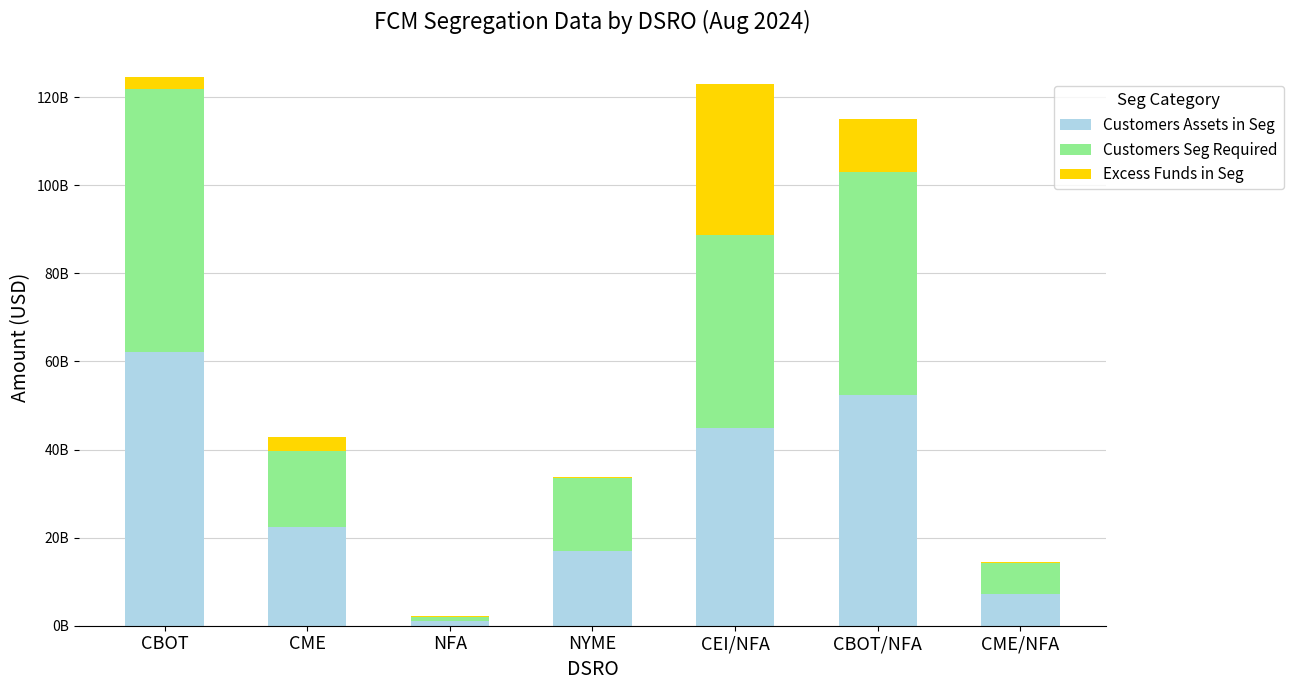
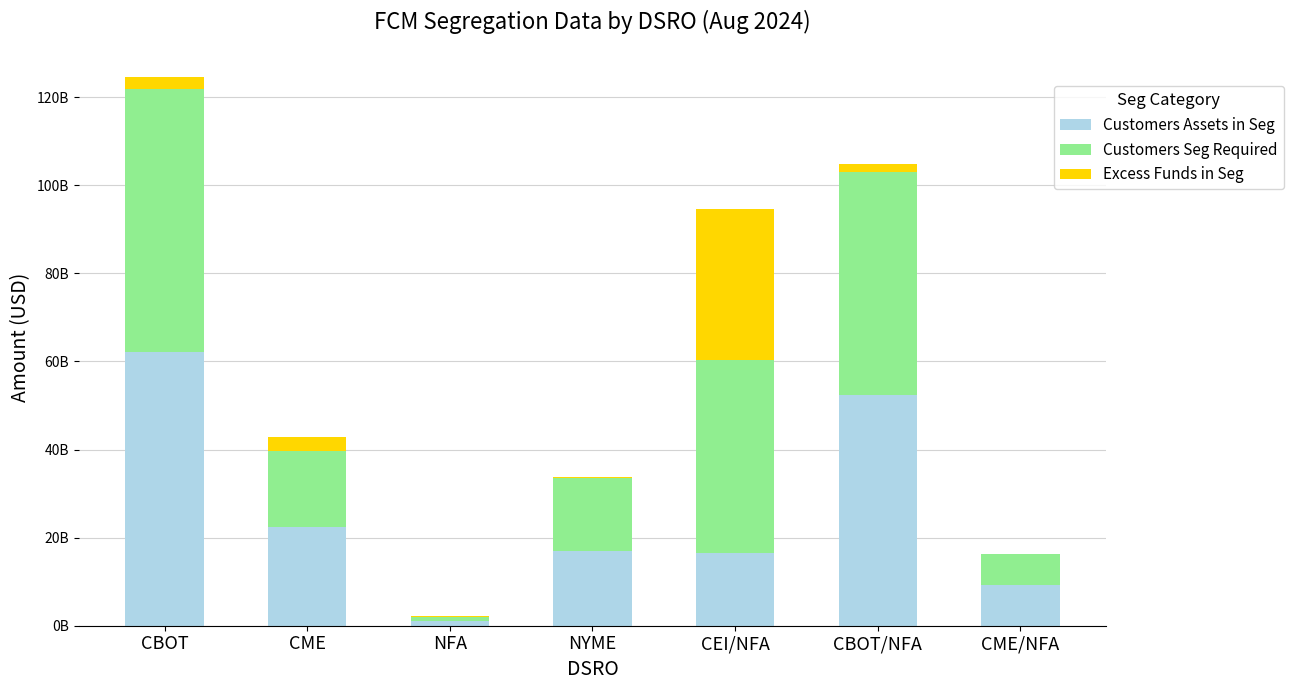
Customers Assets in Seg, CEI/NFA: 45000000000 -> 17000000000
Excess Funds in Seg, CBOT/NFA: 12000000000 -> 2000000000
Customers Assets in Seg, CME/NFA: 7000000000 -> 9000000000
